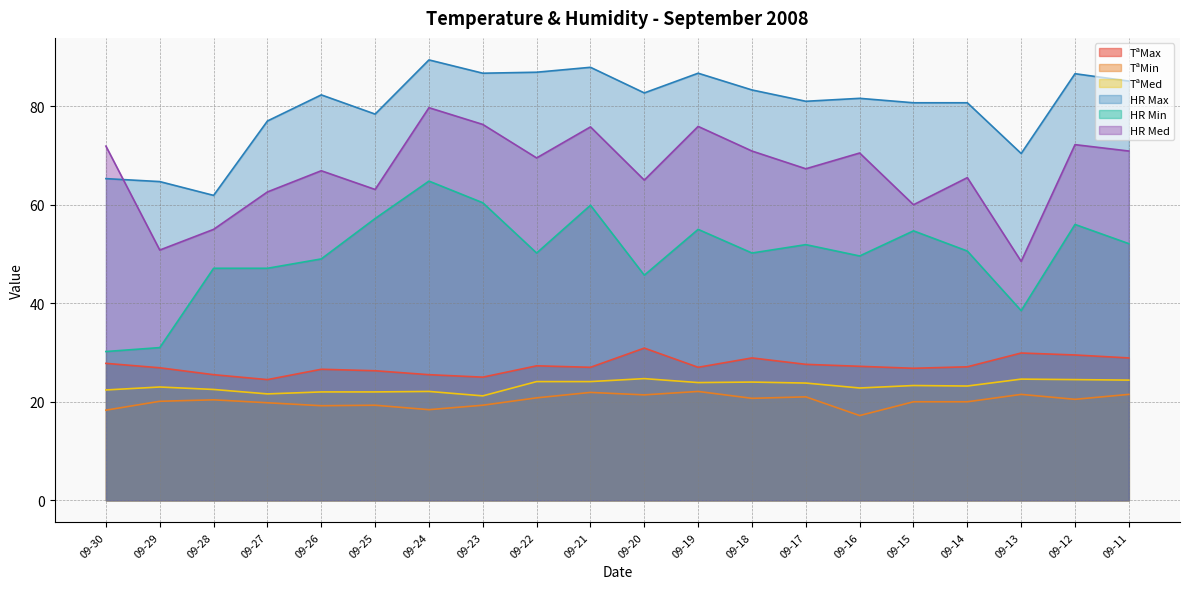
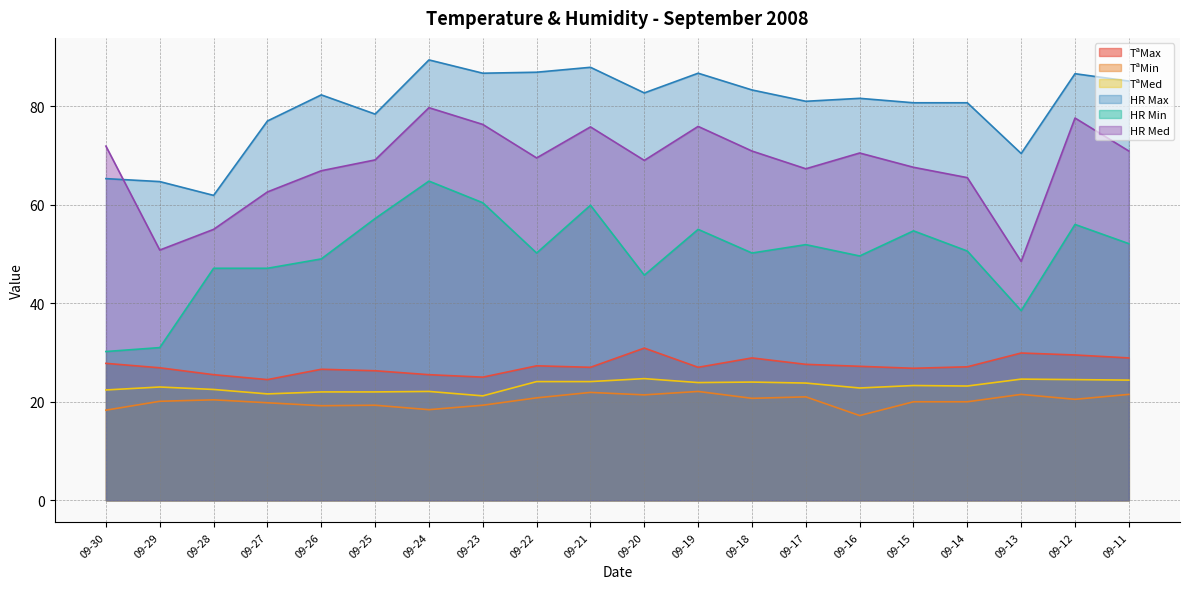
HR Med, 09-25: 63 -> 69
HR Med, 09-20: 65 -> 69
HR Med, 09-15: 60 -> 68
HR Med, 09-12: 72 -> 78
